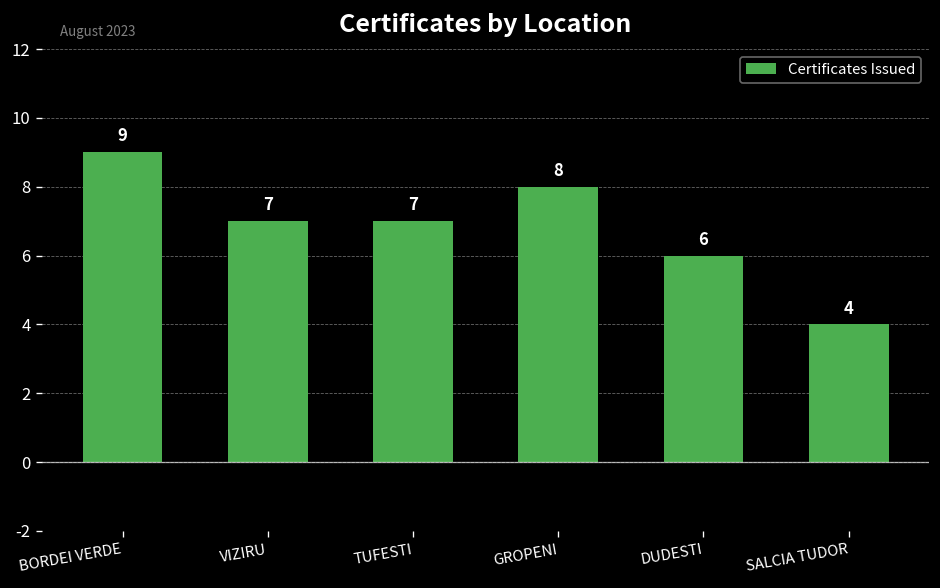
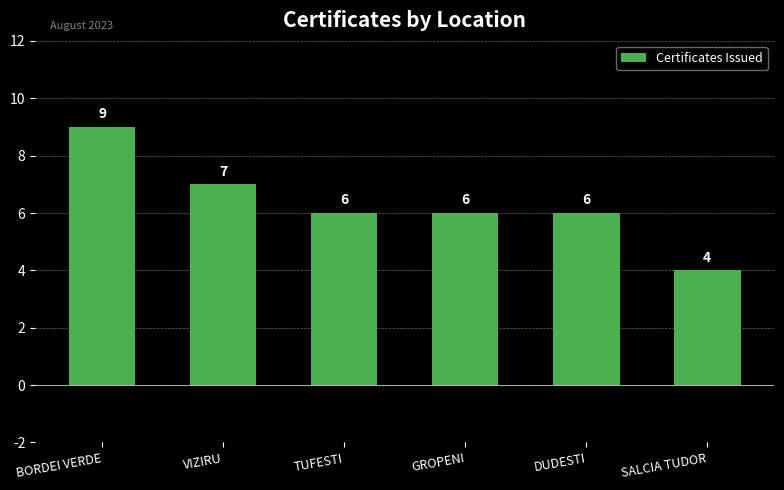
TUFESTI: 7 -> 6
GROPENI: 8 -> 6
